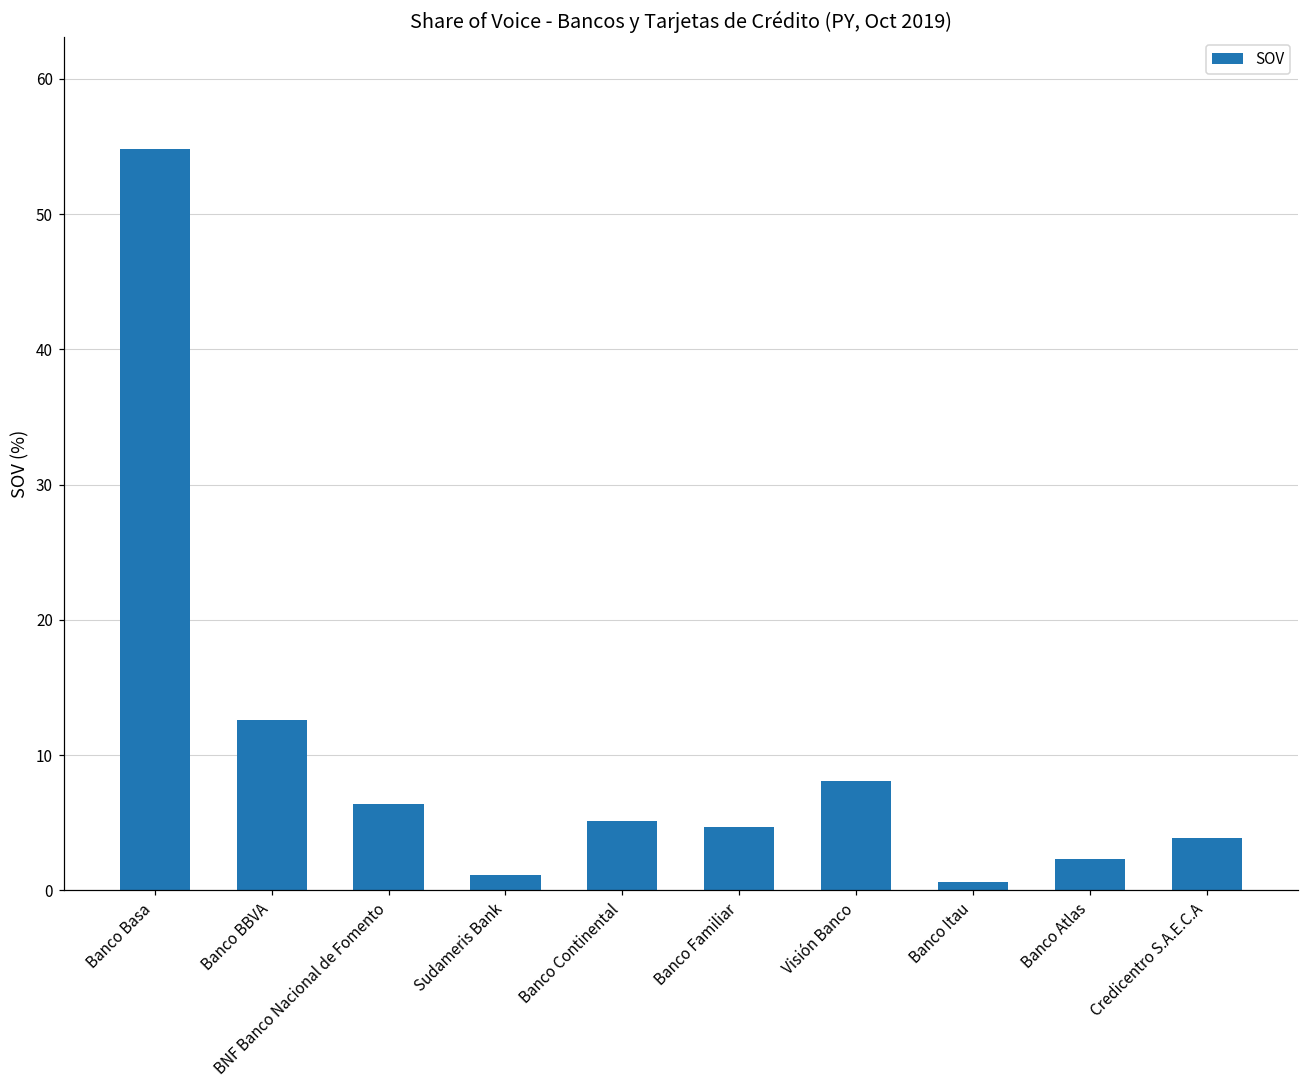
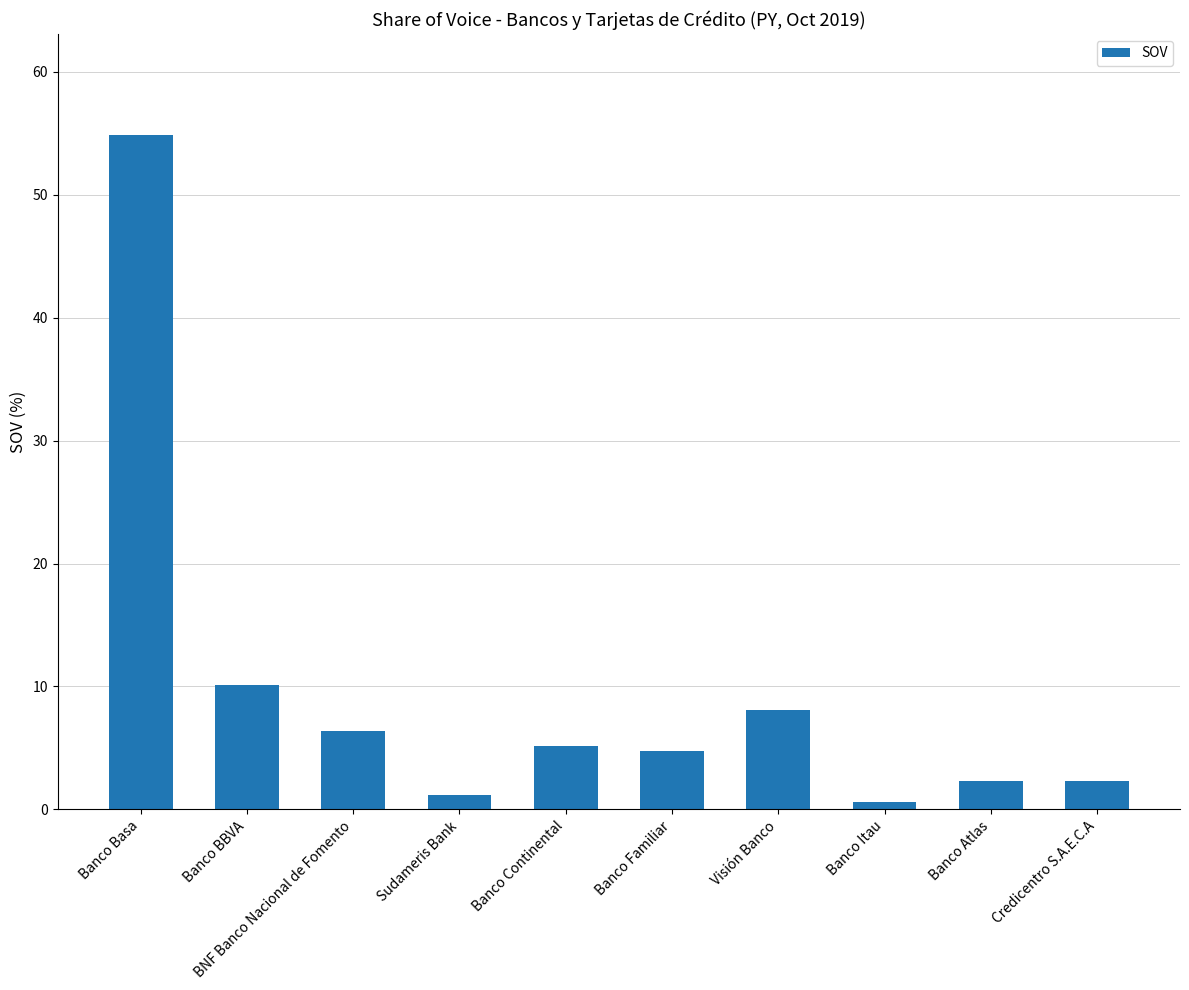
Banco BBVA: 12.6 -> 10.1
Credicentro S.A.E.C.A: 3.9 -> 2.3
